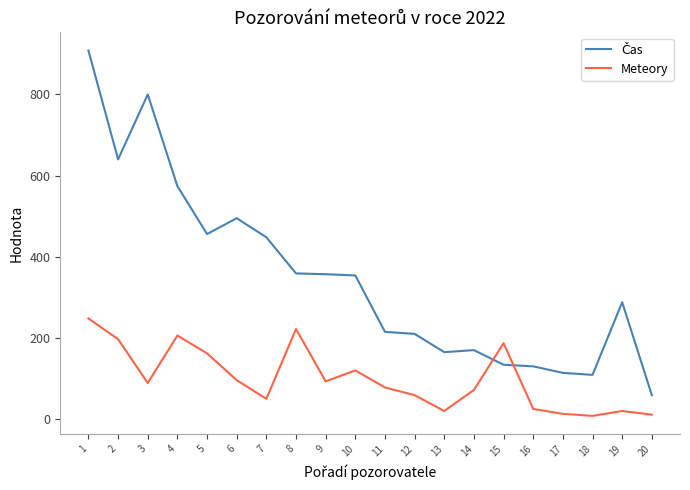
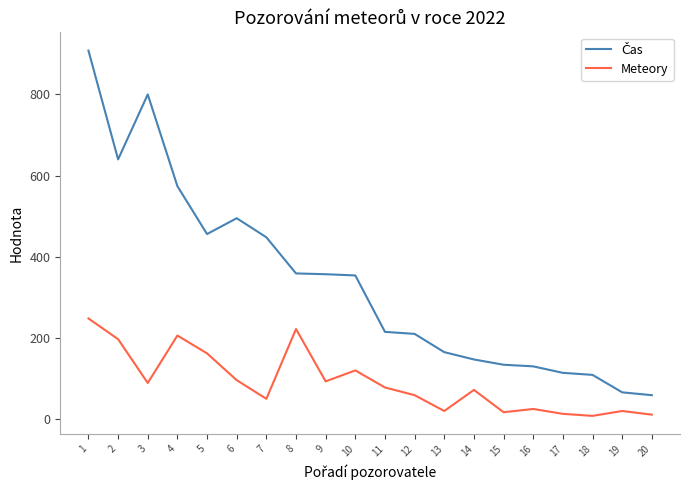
Čas, 14: 170 -> 150
Meteory, 15: 190 -> 20
Čas, 19: 290 -> 70
